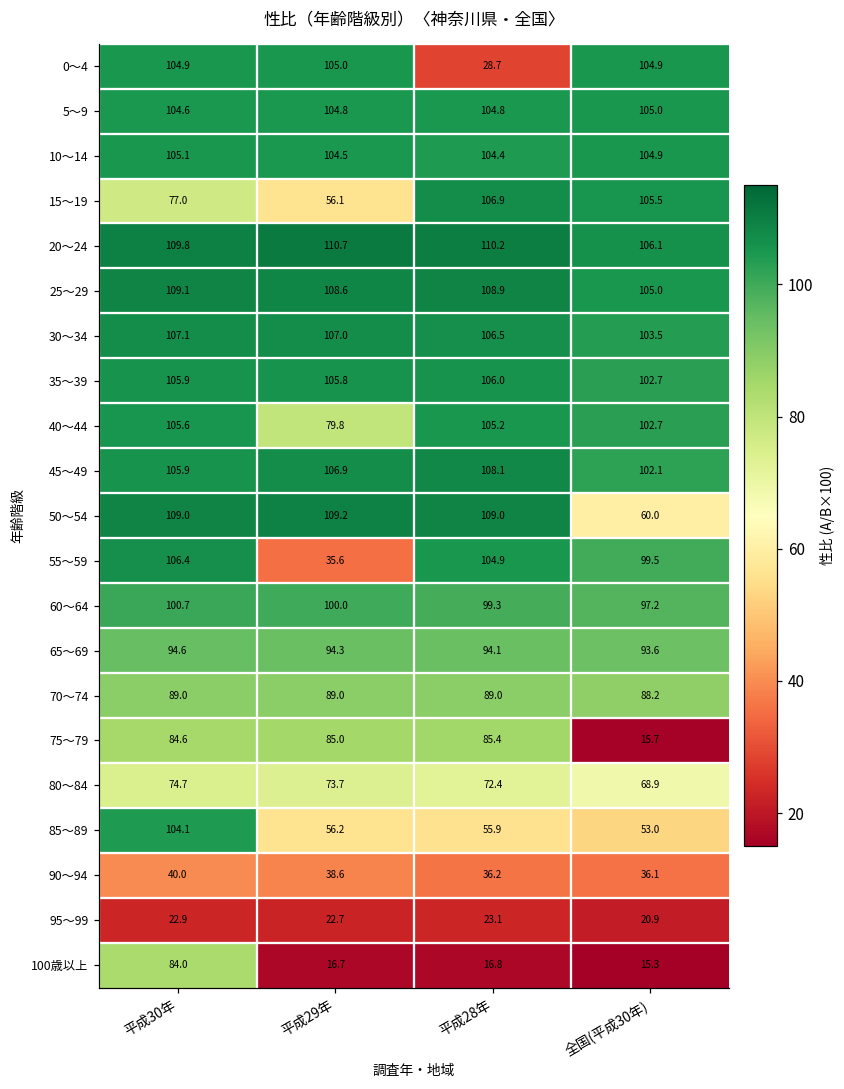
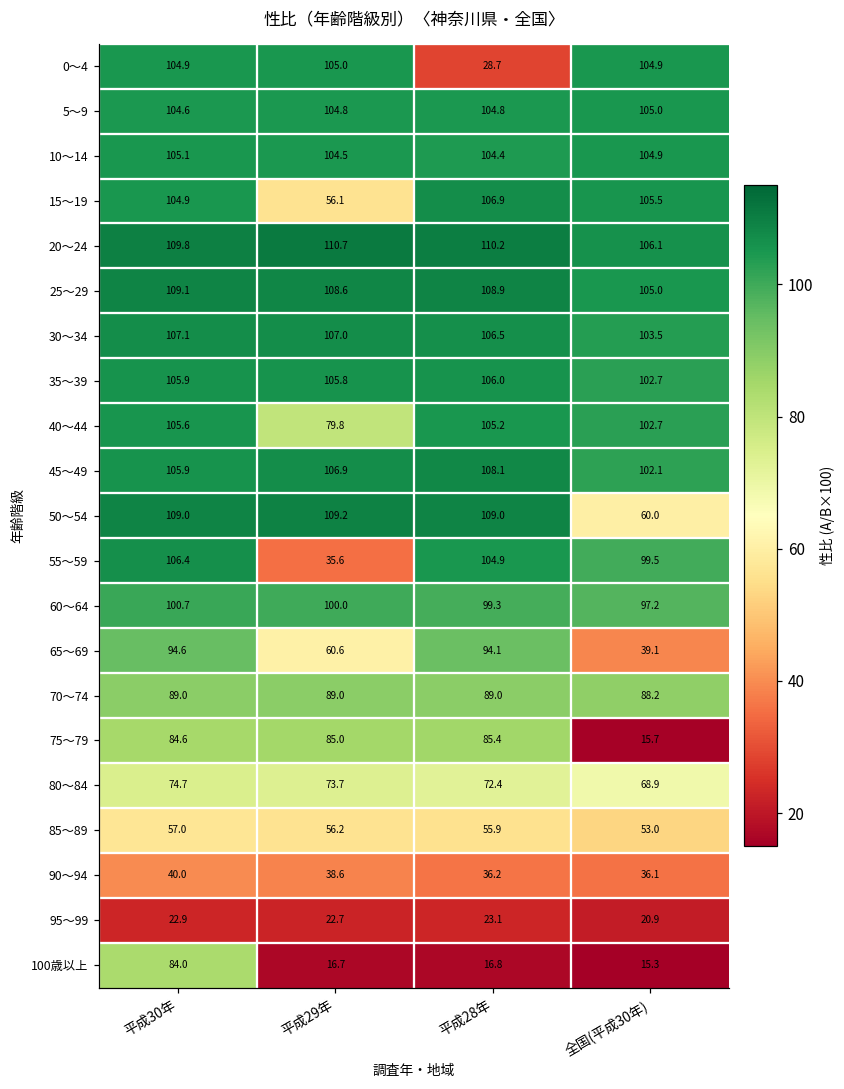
15～19, 平成30年: 77.0 -> 104.9
65～69, 平成29年: 94.3 -> 60.6
65～69, 全国(平成30年): 93.6 -> 39.1
85～89, 平成30年: 104.1 -> 57.0
